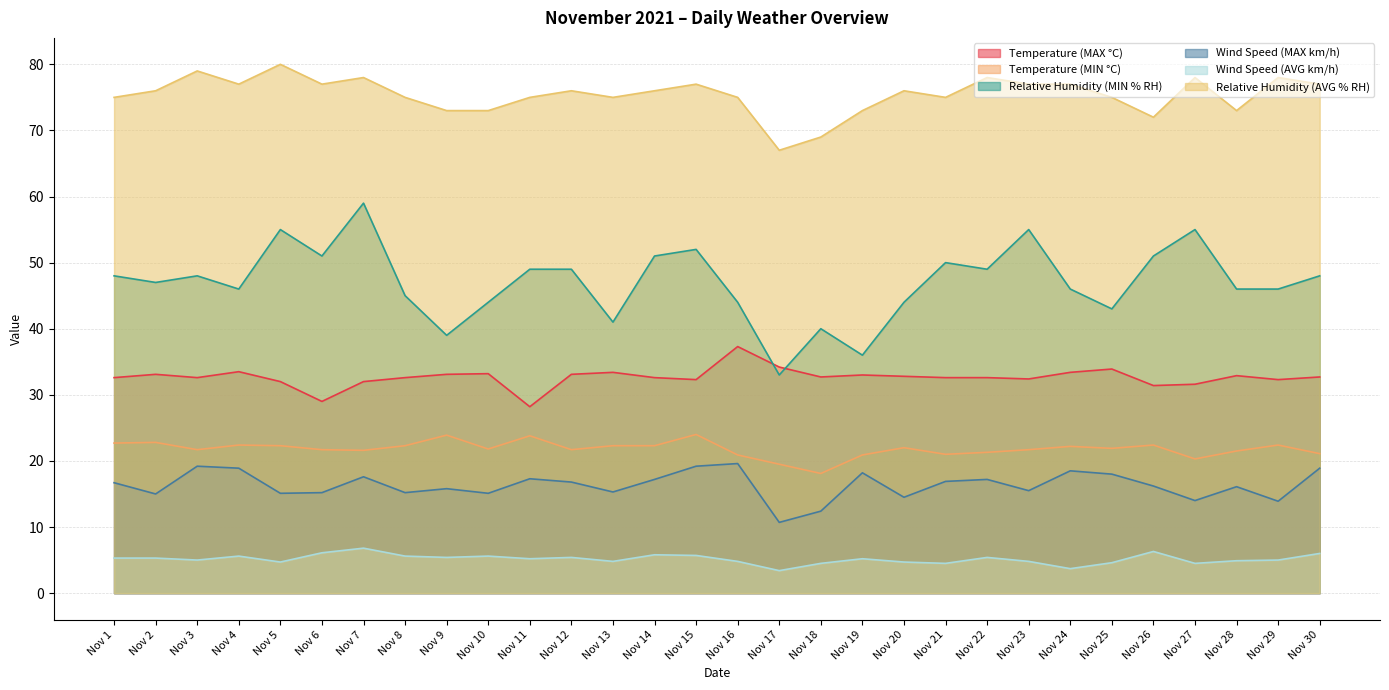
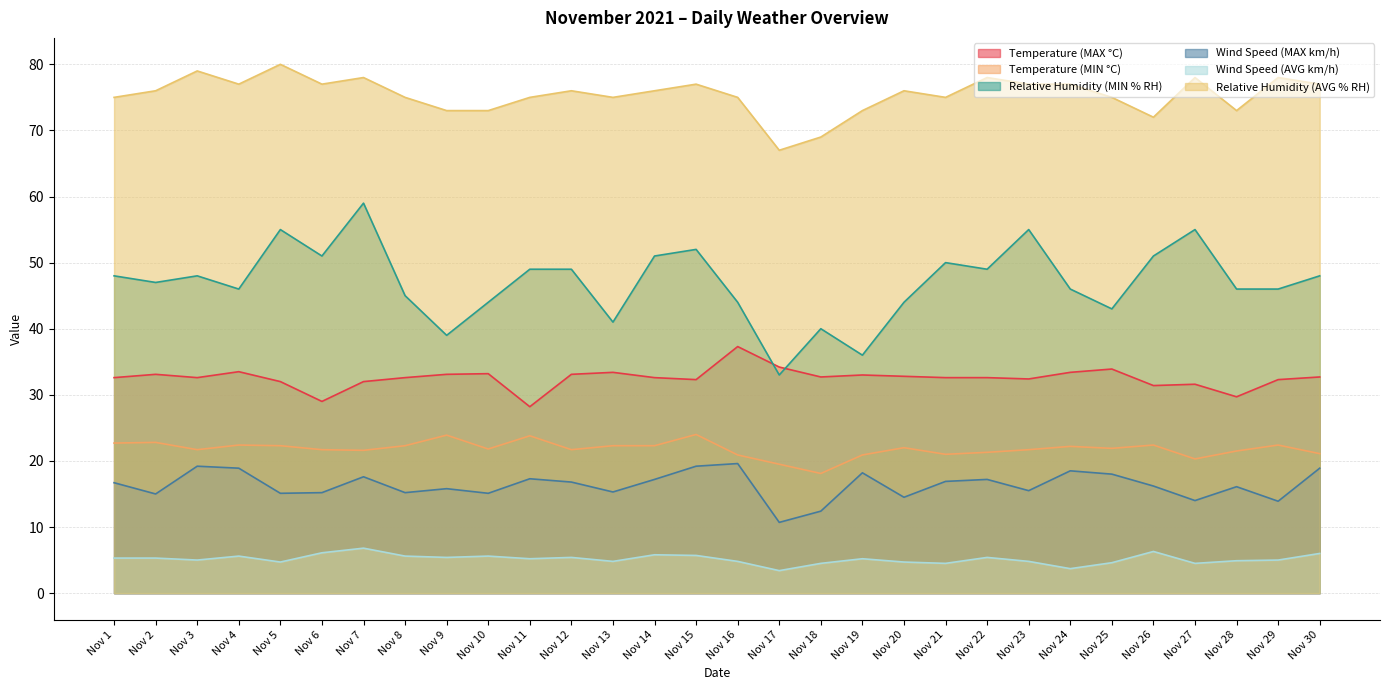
Temperature (MAX °C), Nov 28: 33 -> 30
